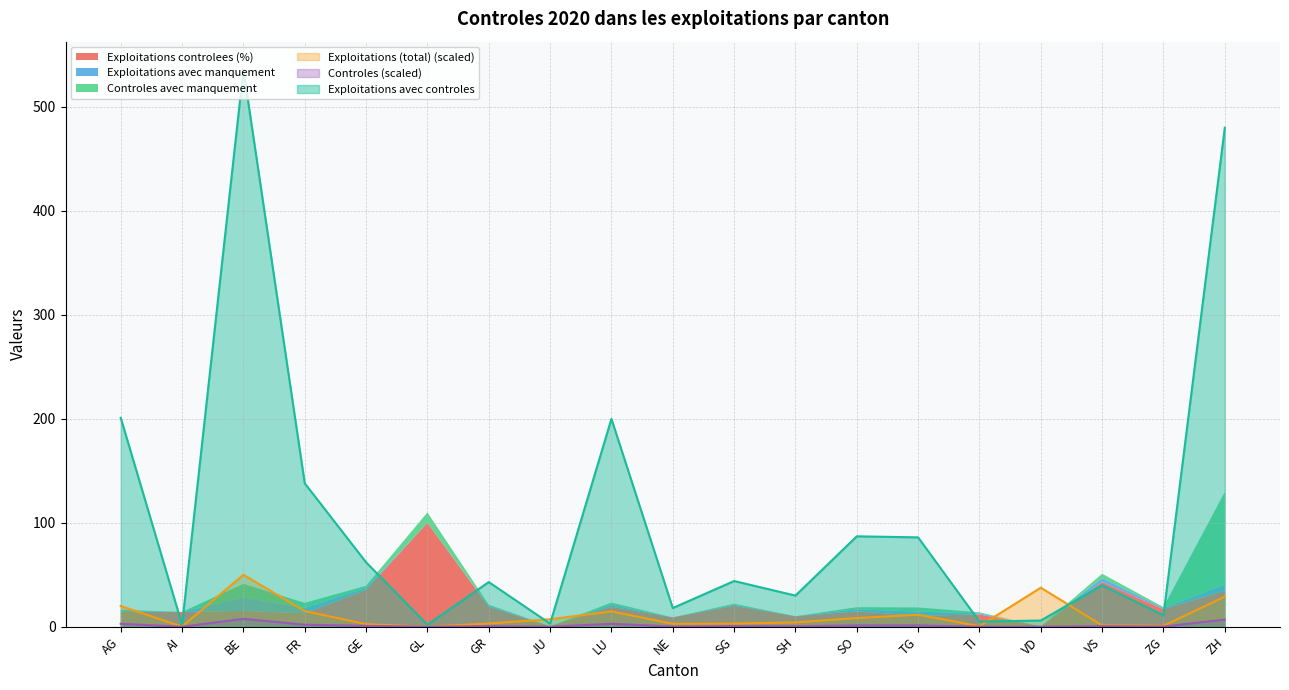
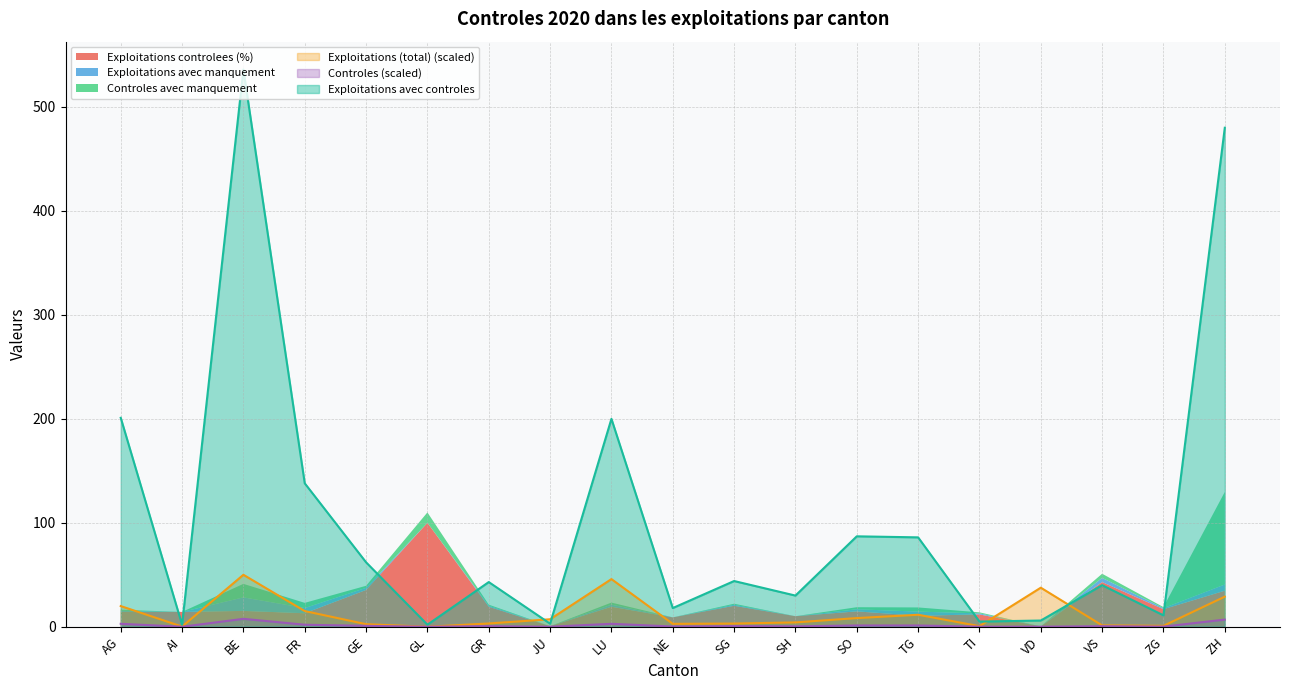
Exploitations (total) (scaled), LU: 15 -> 46
